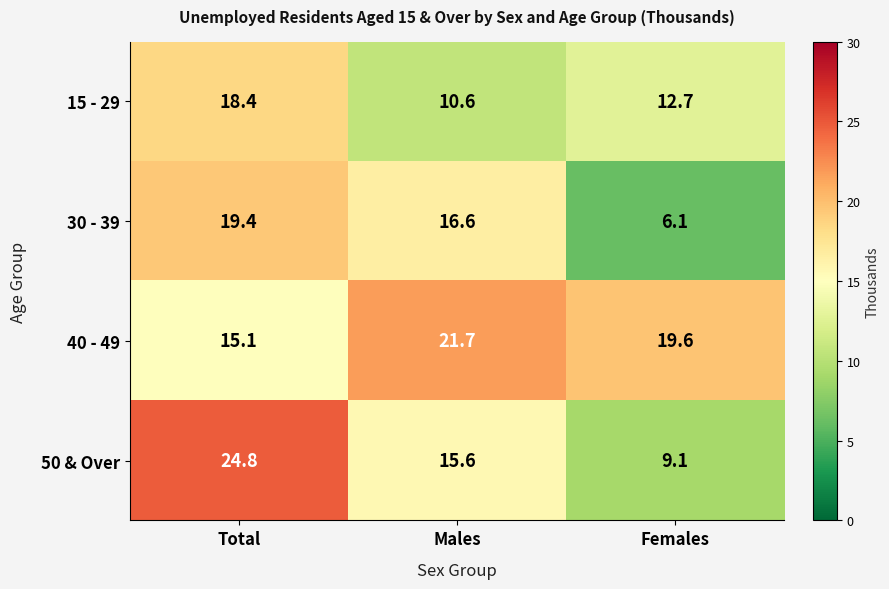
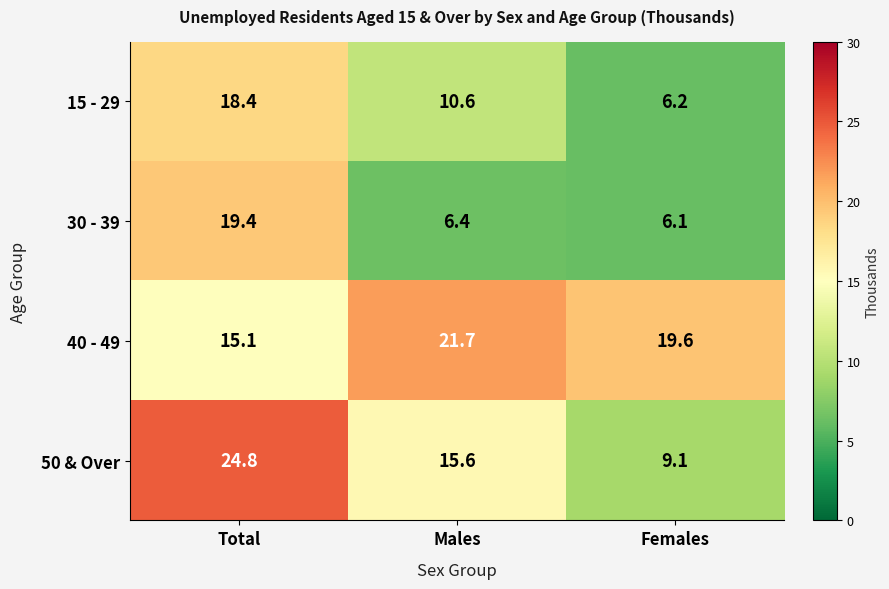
15 - 29, Females: 12.7 -> 6.2
30 - 39, Males: 16.6 -> 6.4
